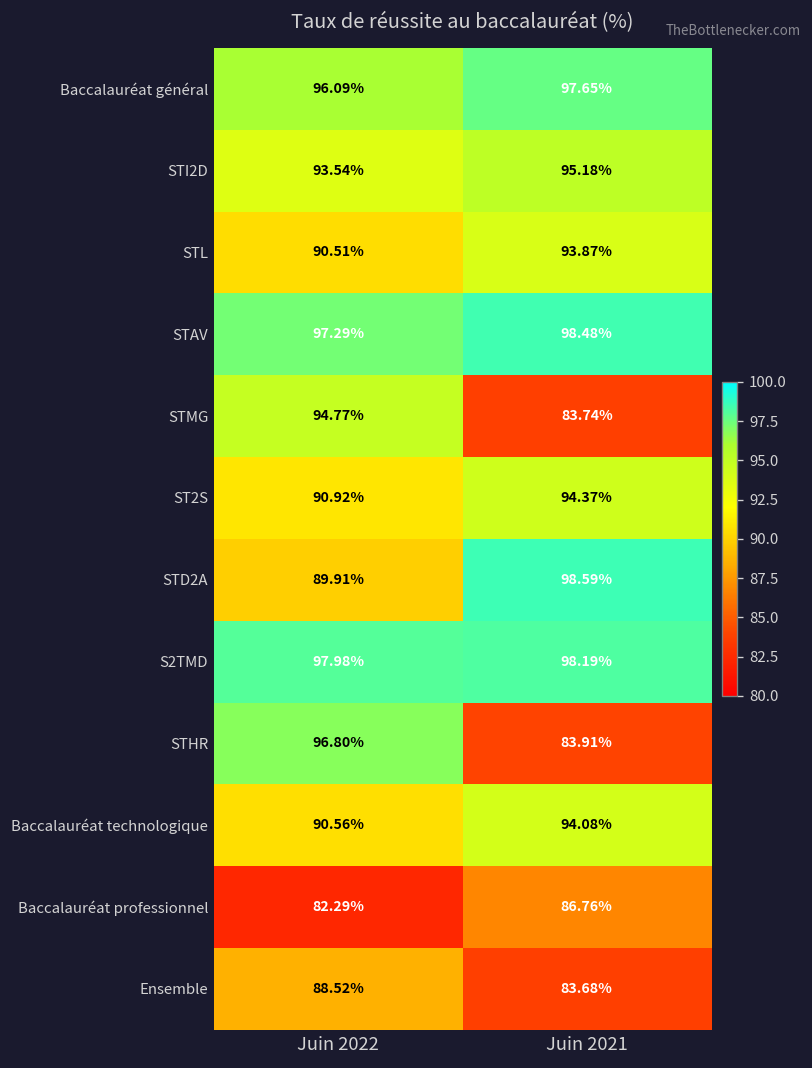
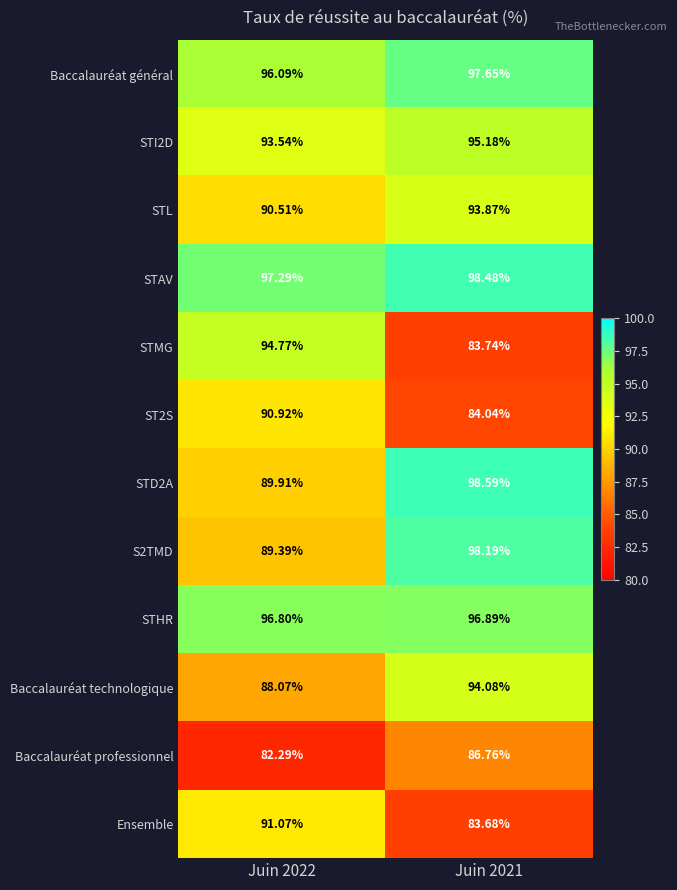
ST2S, Juin 2021: 94.37% -> 84.04%
S2TMD, Juin 2022: 97.98% -> 89.39%
STHR, Juin 2021: 83.91% -> 96.89%
Baccalauréat technologique, Juin 2022: 90.56% -> 88.07%
Ensemble, Juin 2022: 88.52% -> 91.07%
